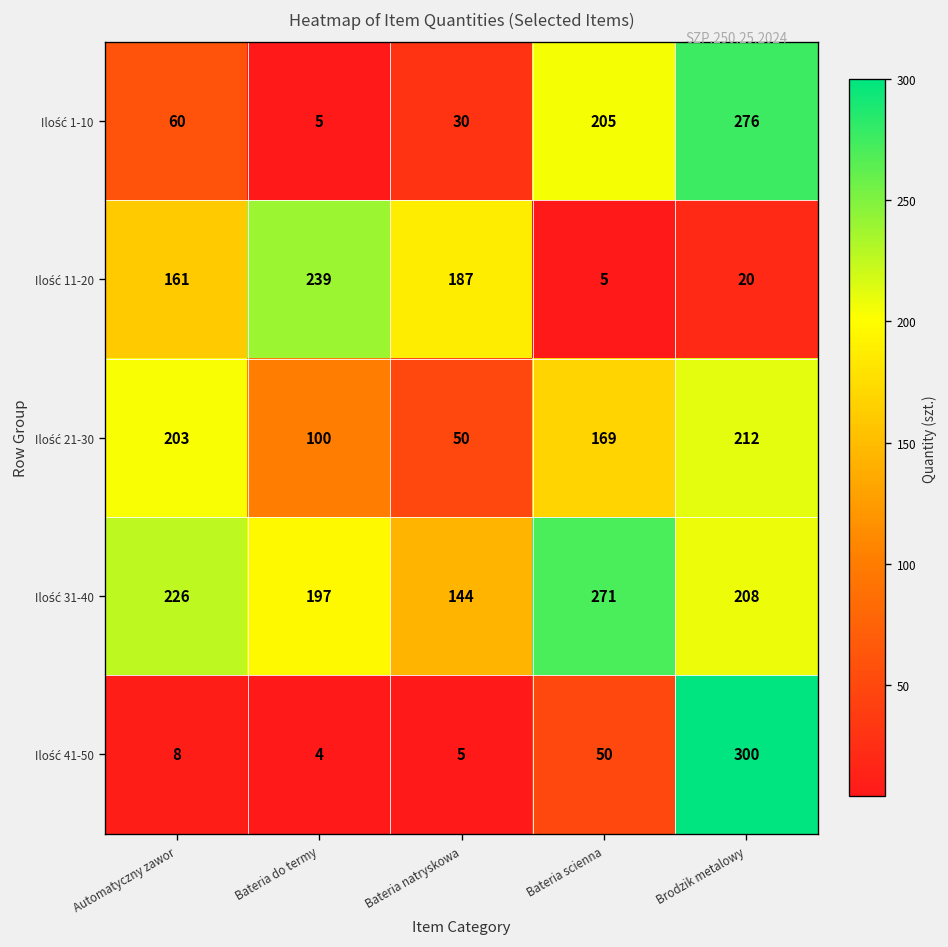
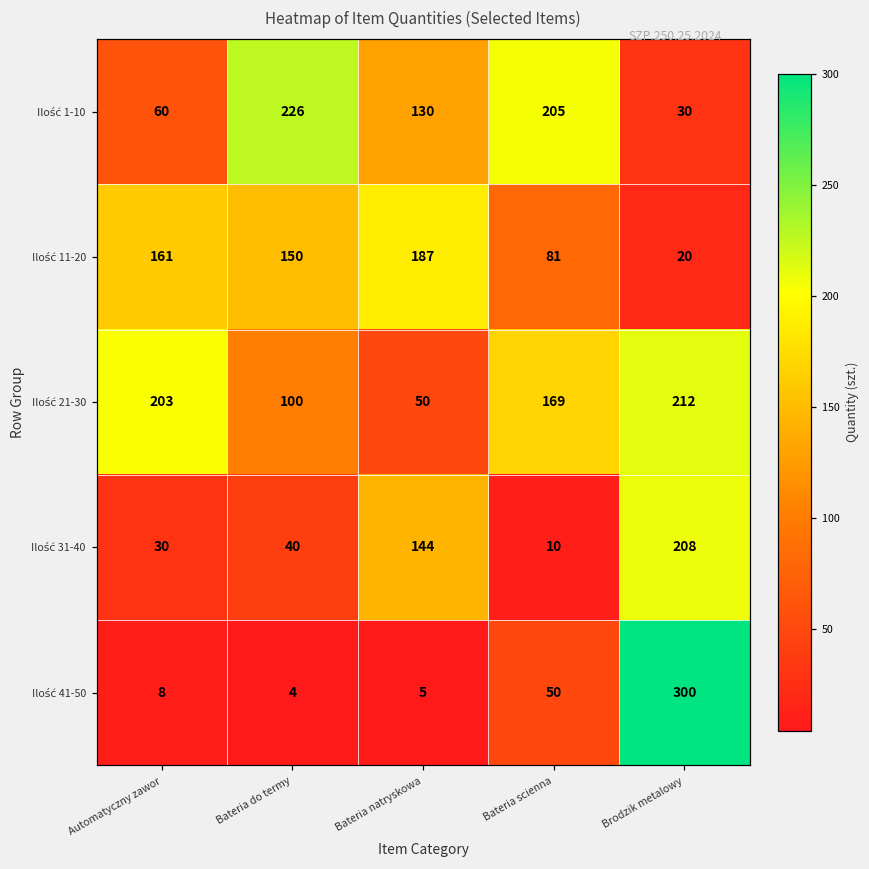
Ilość 1-10, Bateria do termy: 5 -> 226
Ilość 1-10, Bateria natryskowa: 30 -> 130
Ilość 1-10, Brodzik metalowy: 276 -> 30
Ilość 11-20, Bateria do termy: 239 -> 150
Ilość 11-20, Bateria scienna: 5 -> 81
Ilość 31-40, Automatyczny zawor: 226 -> 30
Ilość 31-40, Bateria do termy: 197 -> 40
Ilość 31-40, Bateria scienna: 271 -> 10
